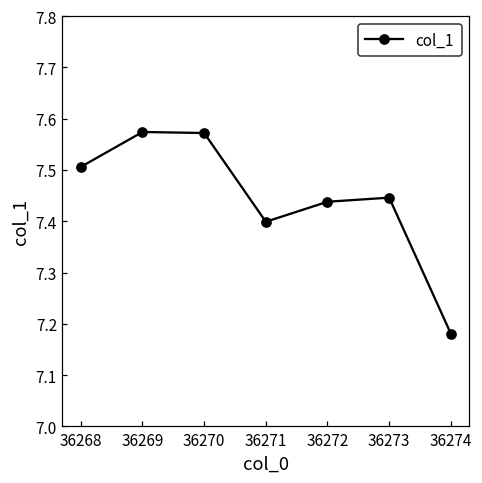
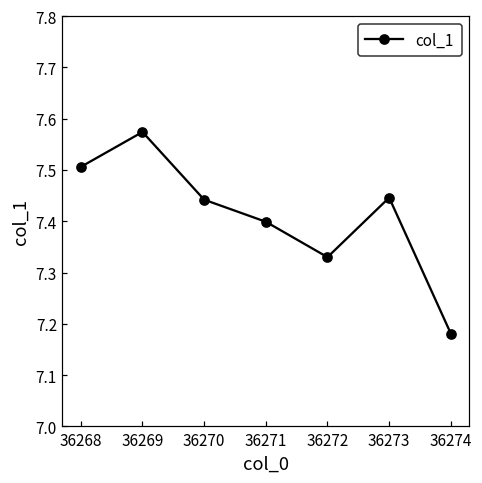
36270: 7.57 -> 7.44
36272: 7.44 -> 7.33
